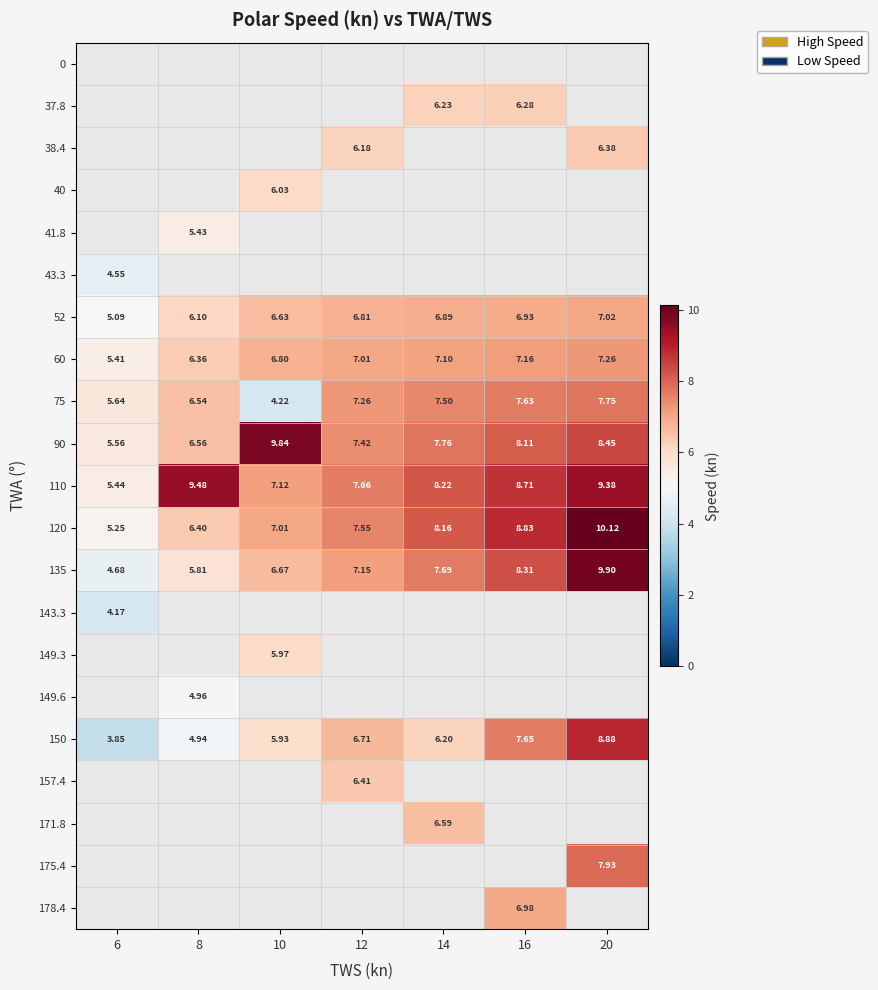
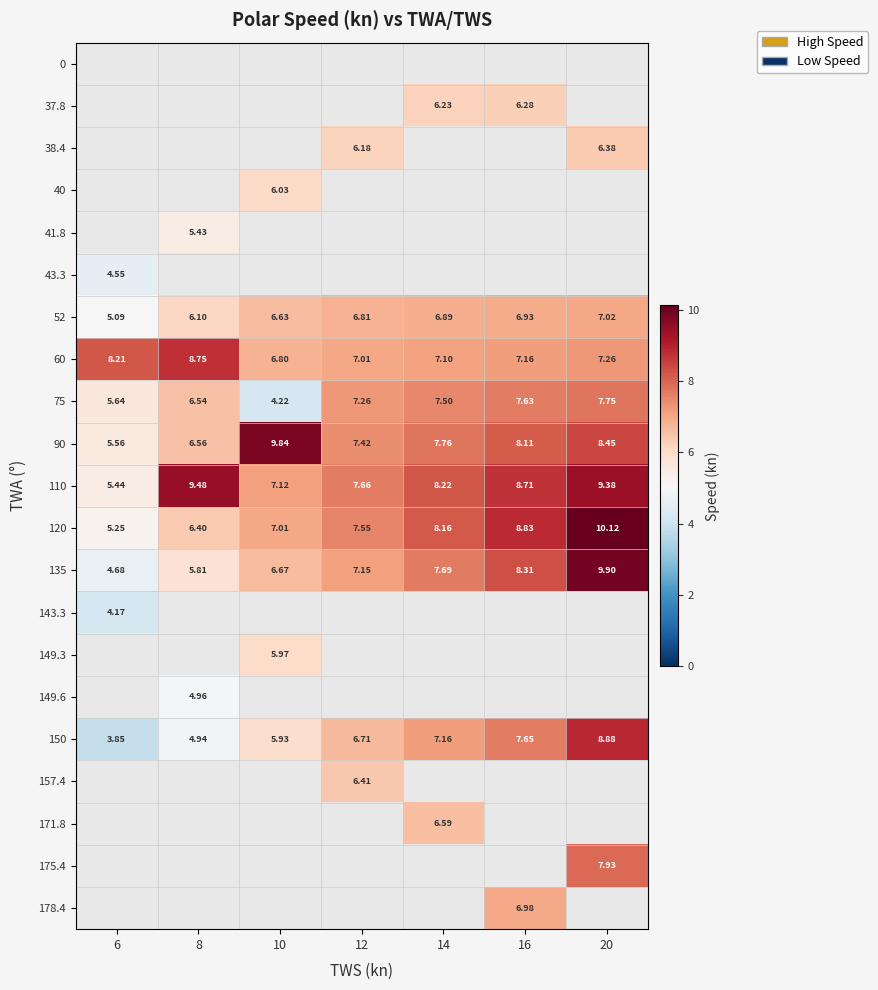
60, 6: 5.41 -> 8.21
60, 8: 6.36 -> 8.75
150, 14: 6.20 -> 7.16
